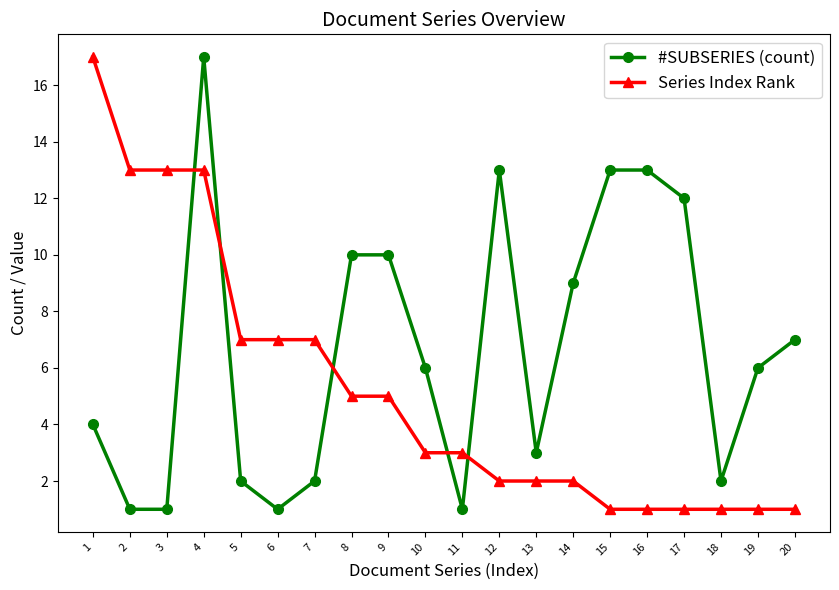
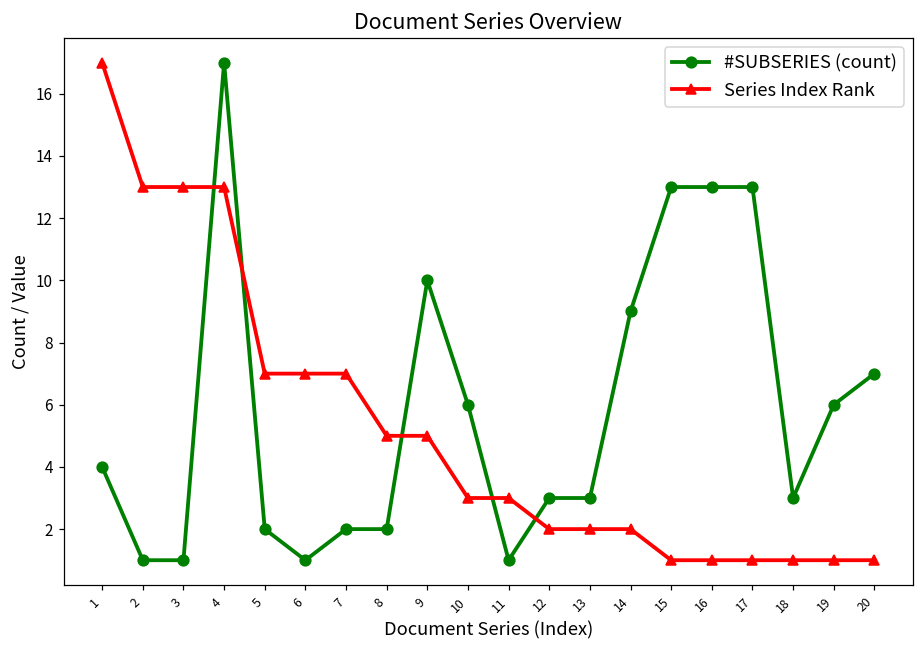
#SUBSERIES (count), 8: 10 -> 2
#SUBSERIES (count), 12: 13 -> 3
#SUBSERIES (count), 17: 12 -> 13
#SUBSERIES (count), 18: 2 -> 3
